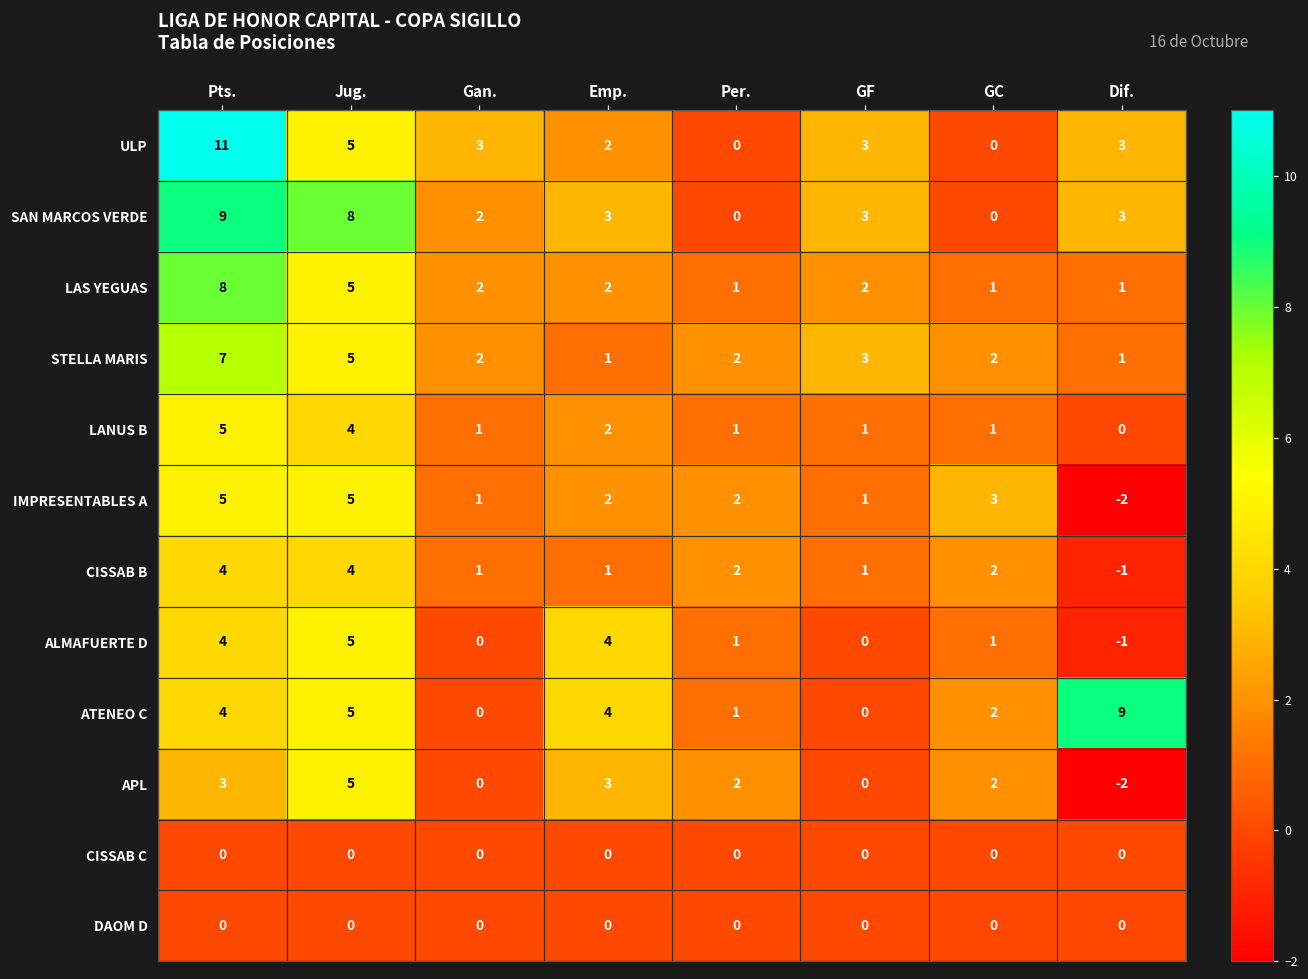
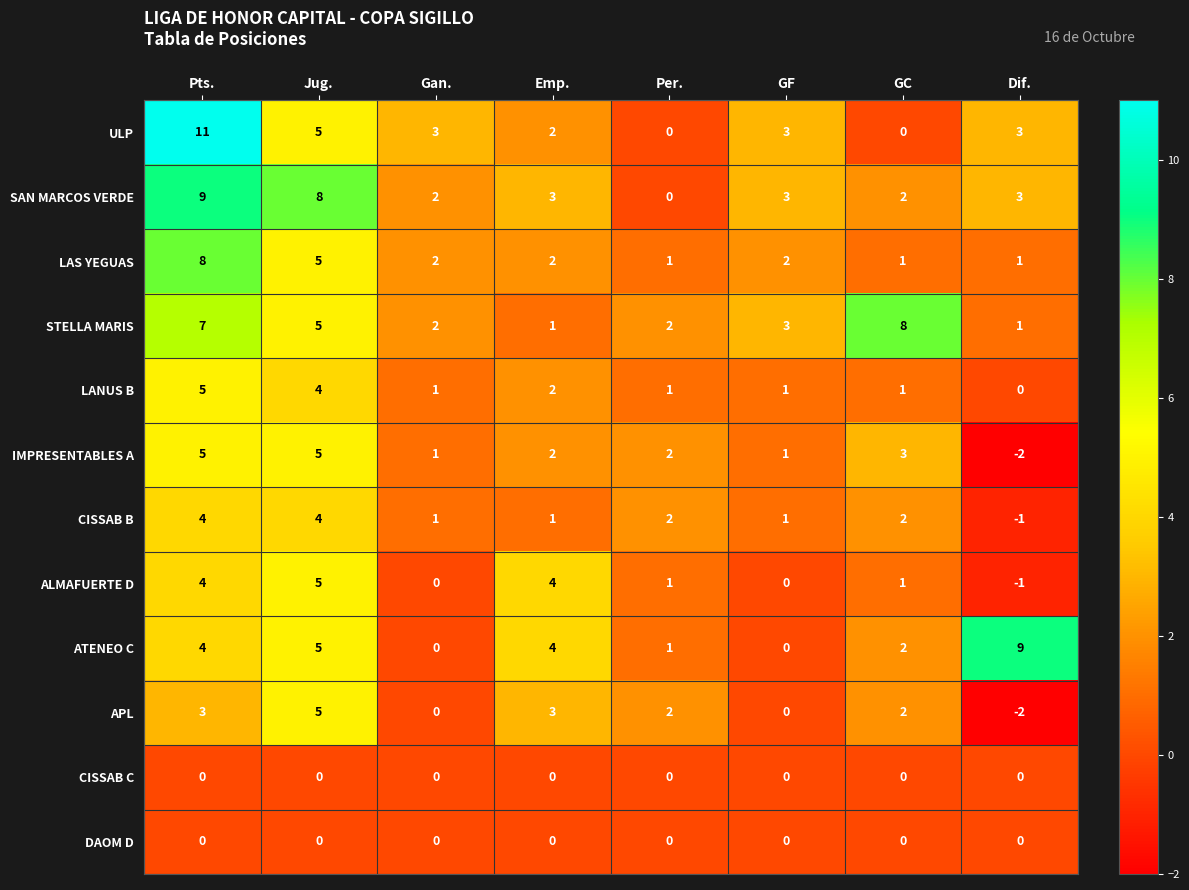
SAN MARCOS VERDE, GC: 0 -> 2
STELLA MARIS, GC: 2 -> 8
